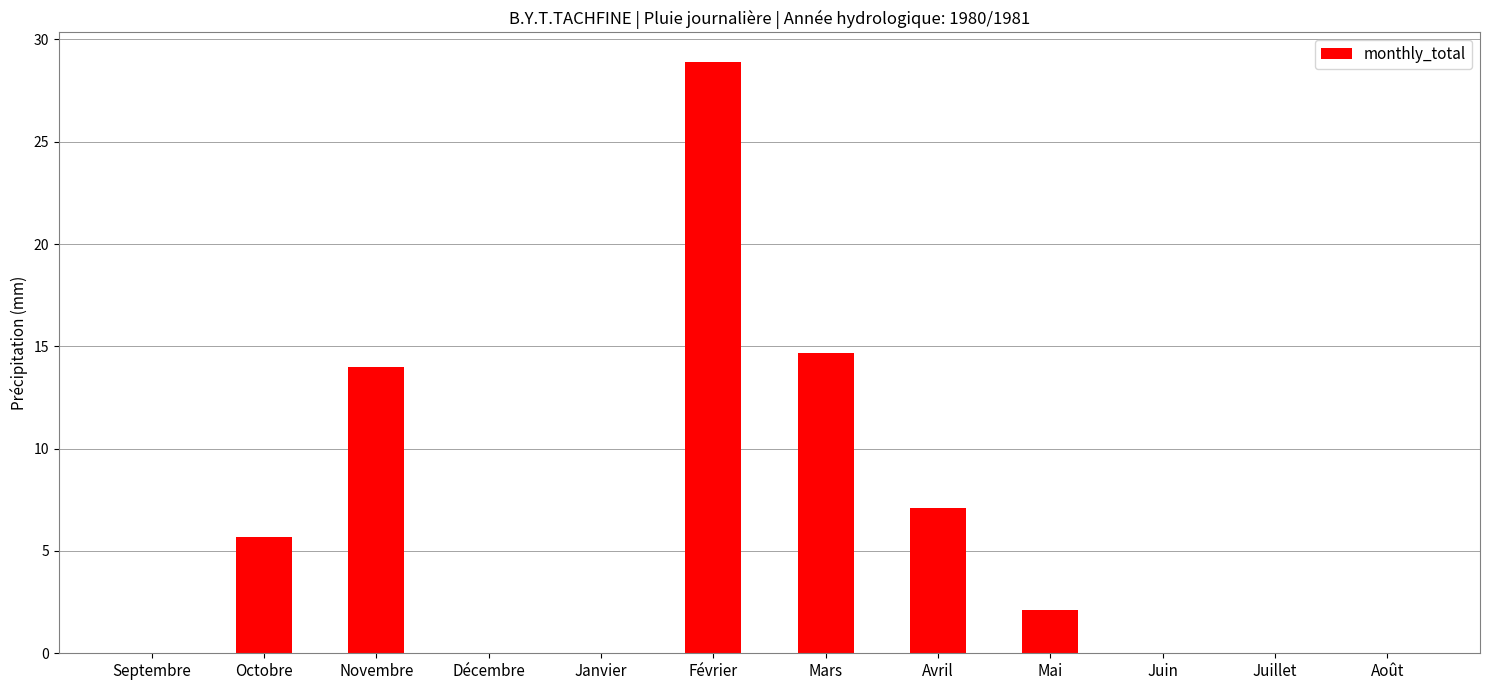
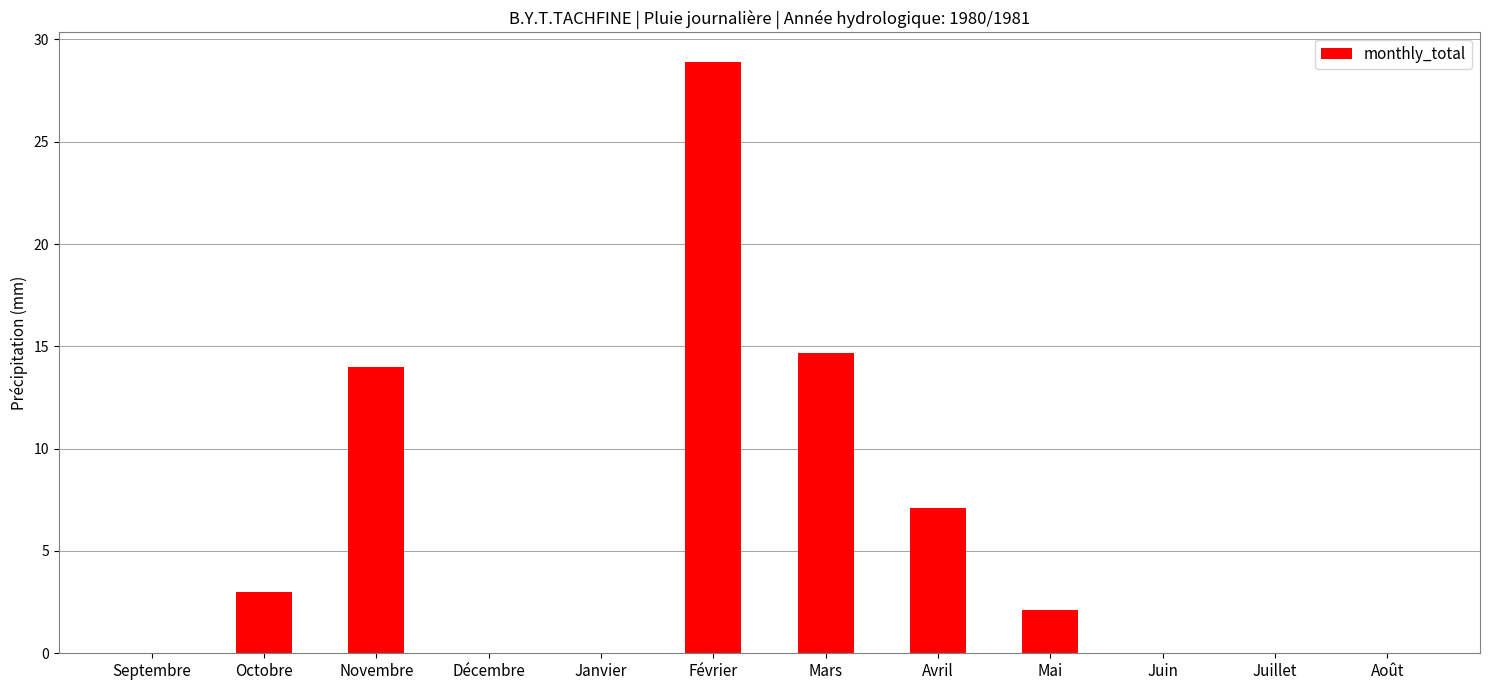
Octobre: 5.7 -> 3.0
